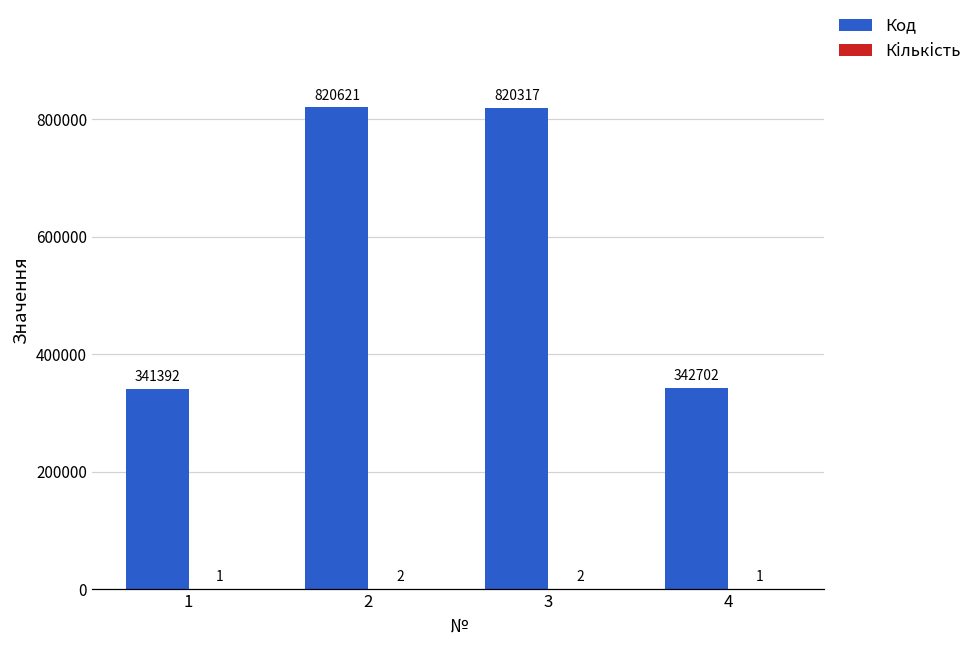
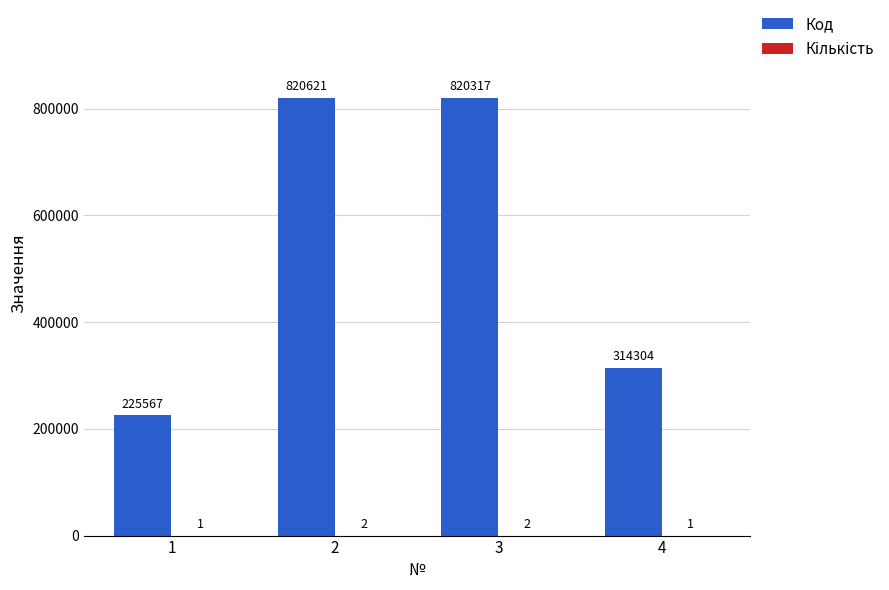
Код, 1: 341392 -> 225567
Код, 4: 342702 -> 314304
